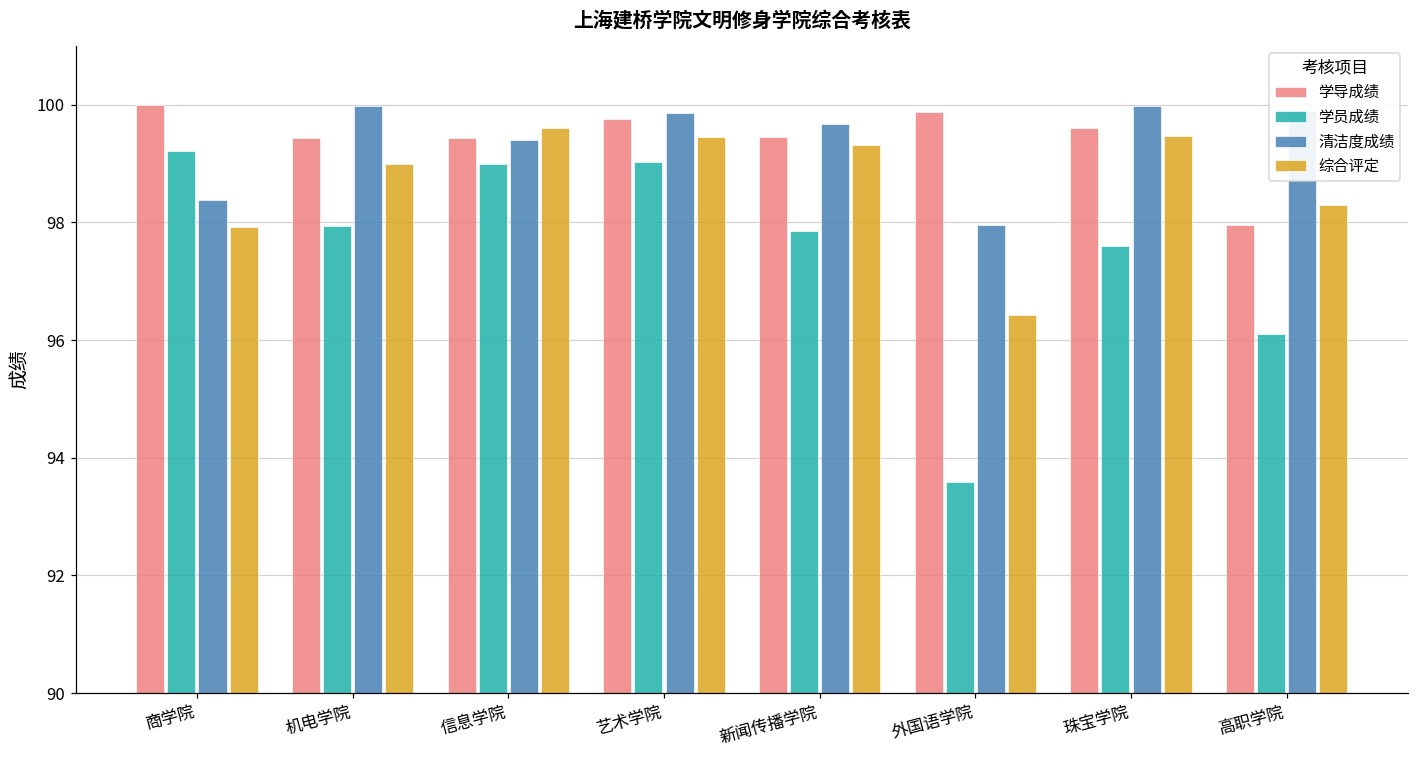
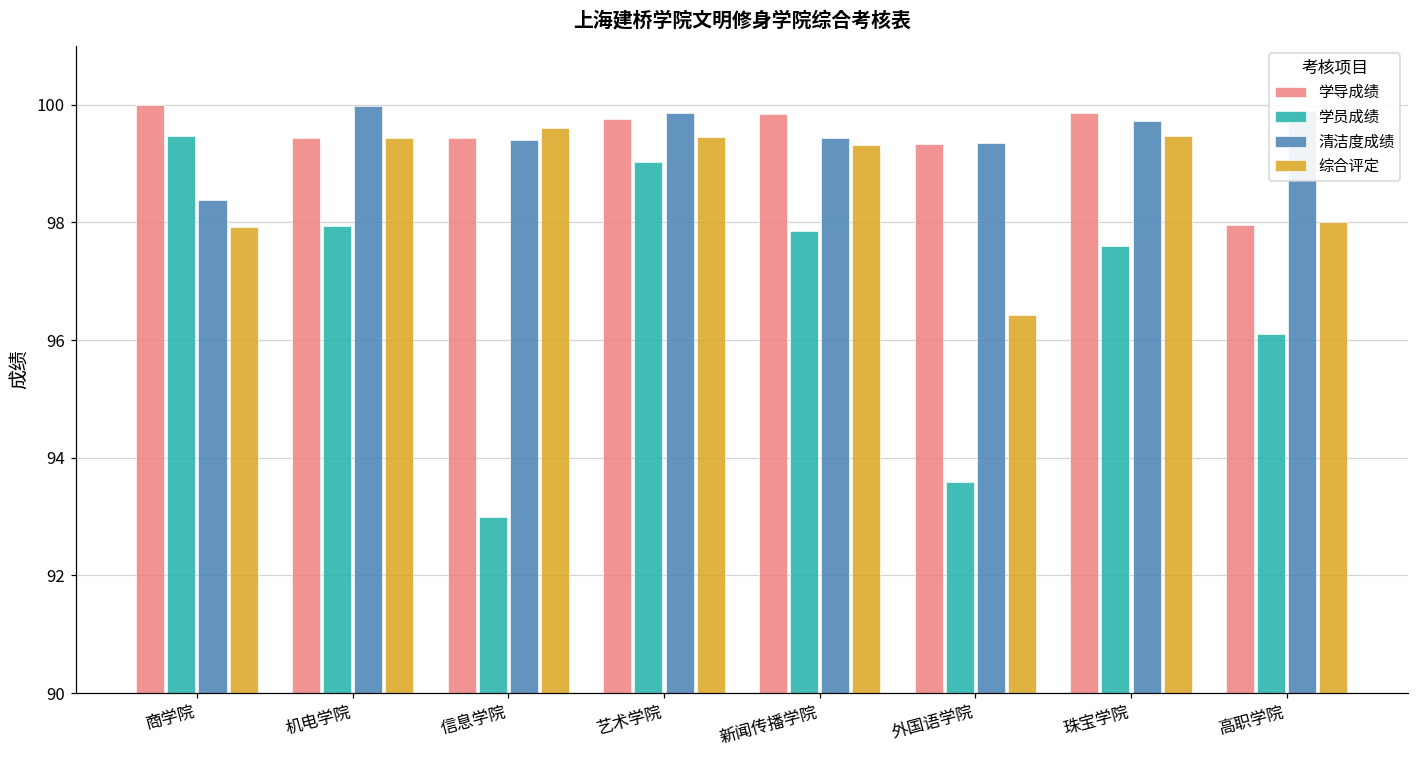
学员成绩, 商学院: 99.2 -> 99.5
综合评定, 机电学院: 99.0 -> 99.4
学员成绩, 信息学院: 99 -> 93
学导成绩, 新闻传播学院: 99.5 -> 99.8
清洁度成绩, 新闻传播学院: 99.7 -> 99.4
学导成绩, 外国语学院: 99.9 -> 99.3
清洁度成绩, 外国语学院: 98.0 -> 99.4
学导成绩, 珠宝学院: 99.6 -> 99.9
清洁度成绩, 珠宝学院: 100.0 -> 99.7
综合评定, 高职学院: 98.3 -> 98.0
